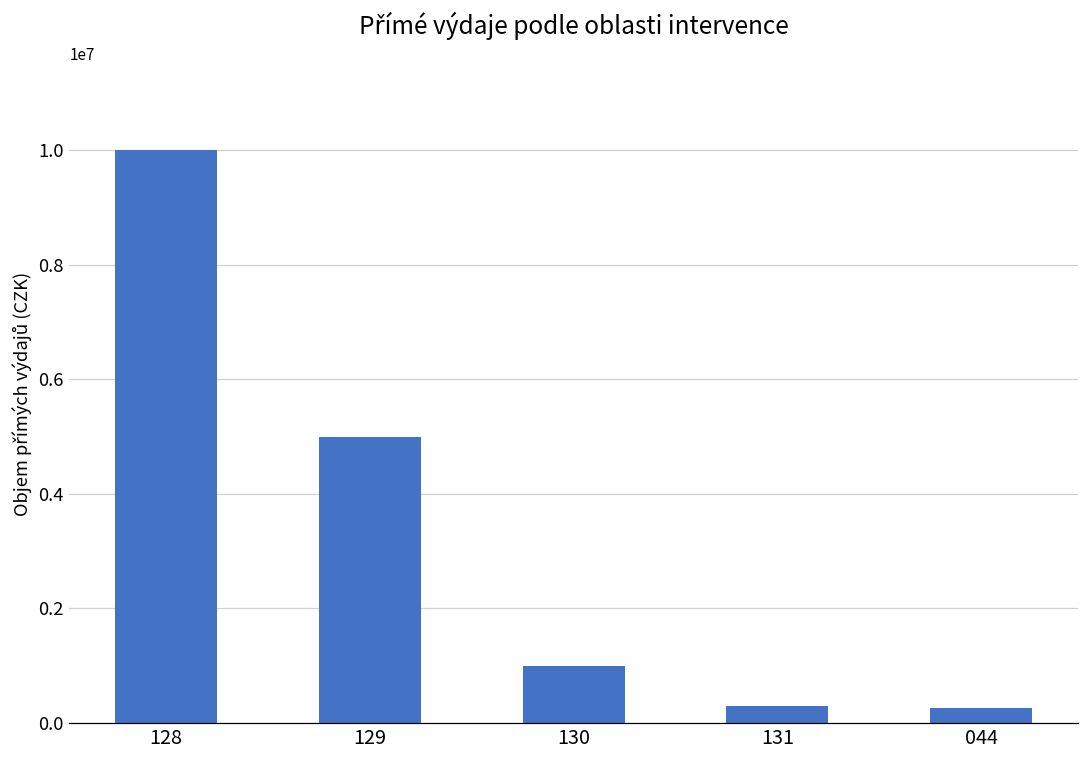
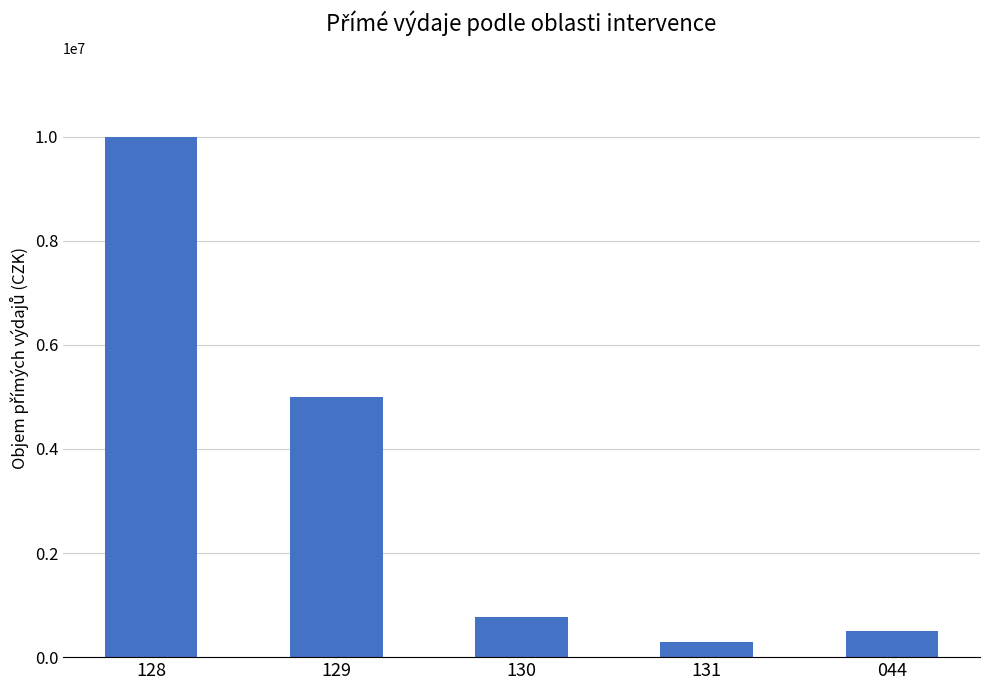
130: 1000000 -> 800000
044: 300000 -> 500000
